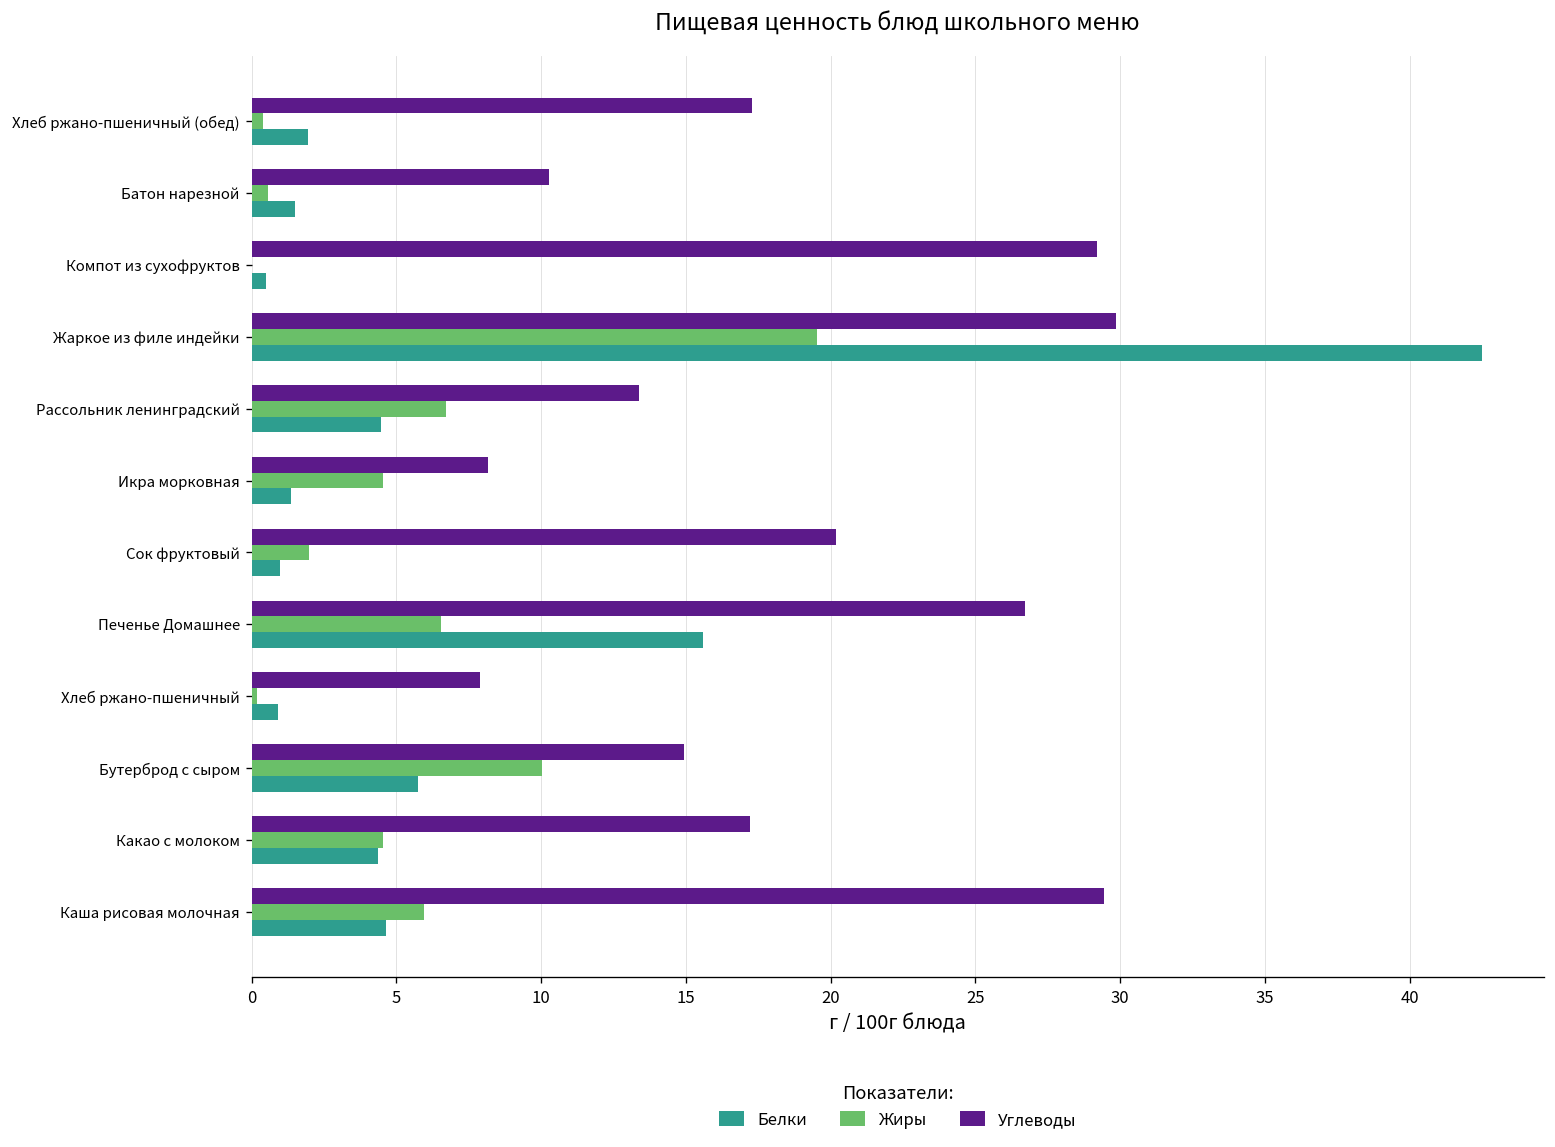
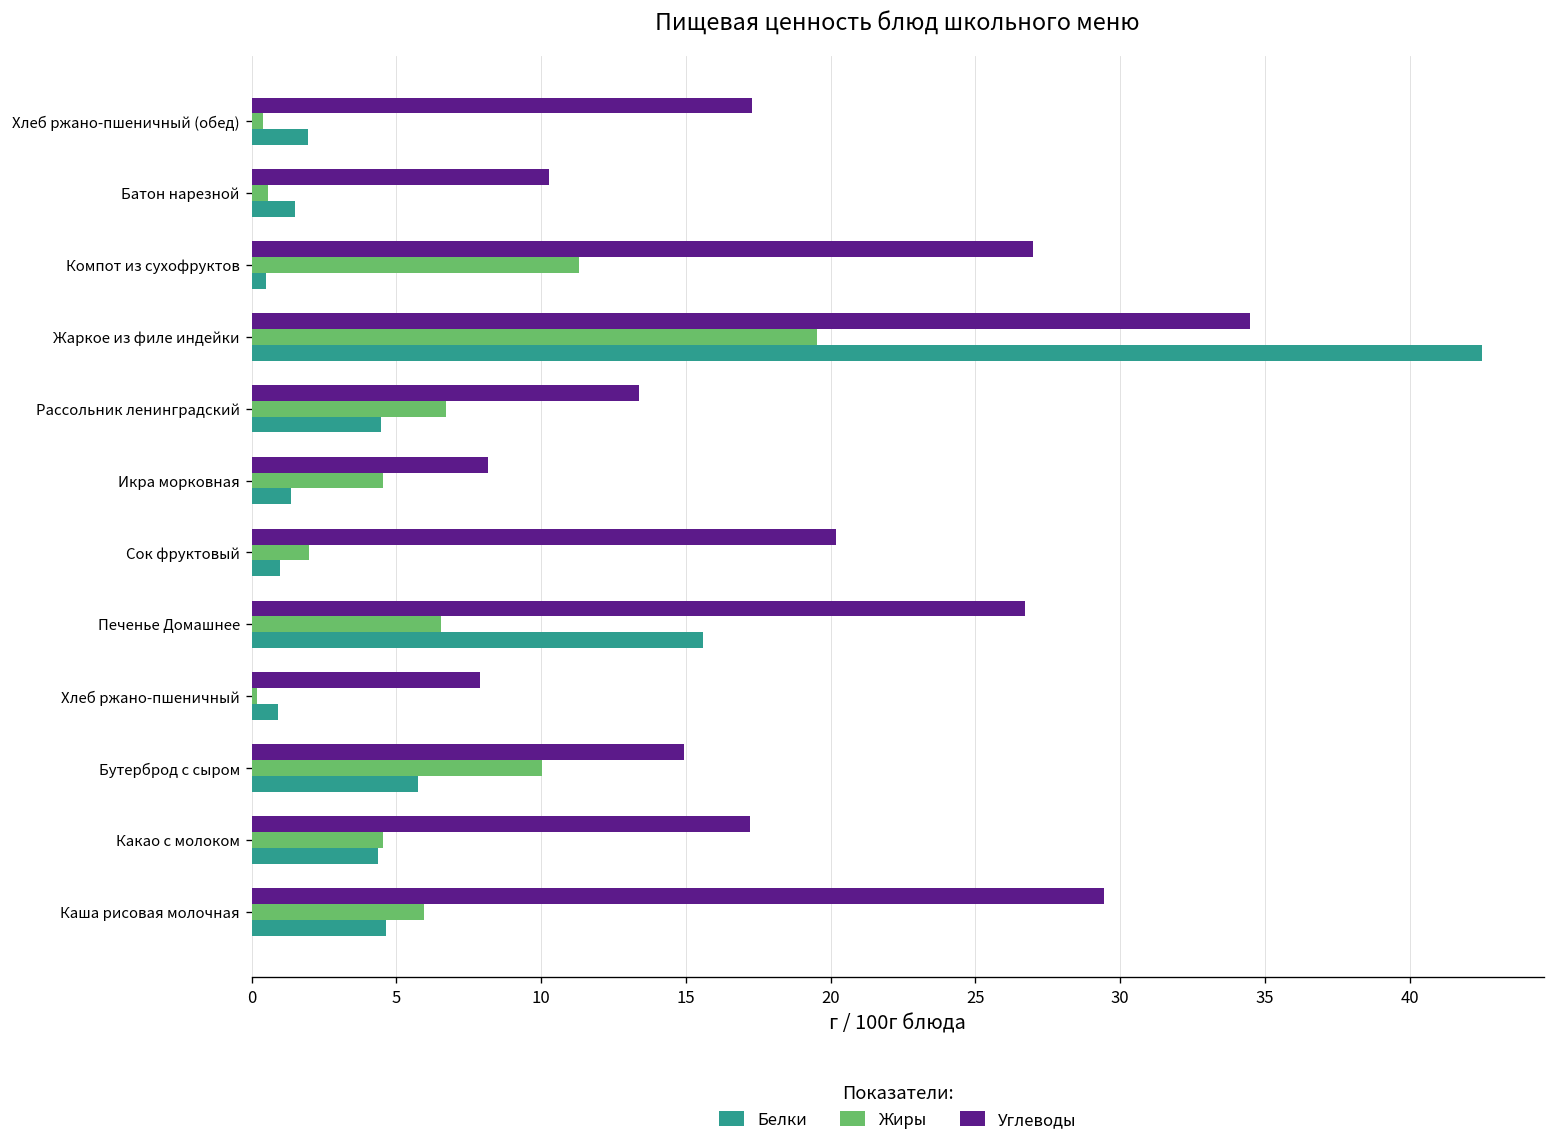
Углеводы, Компот из сухофруктов: 29.2 -> 27.0
Жиры, Компот из сухофруктов: 0.0 -> 11.3
Углеводы, Жаркое из филе индейки: 29.9 -> 34.5
